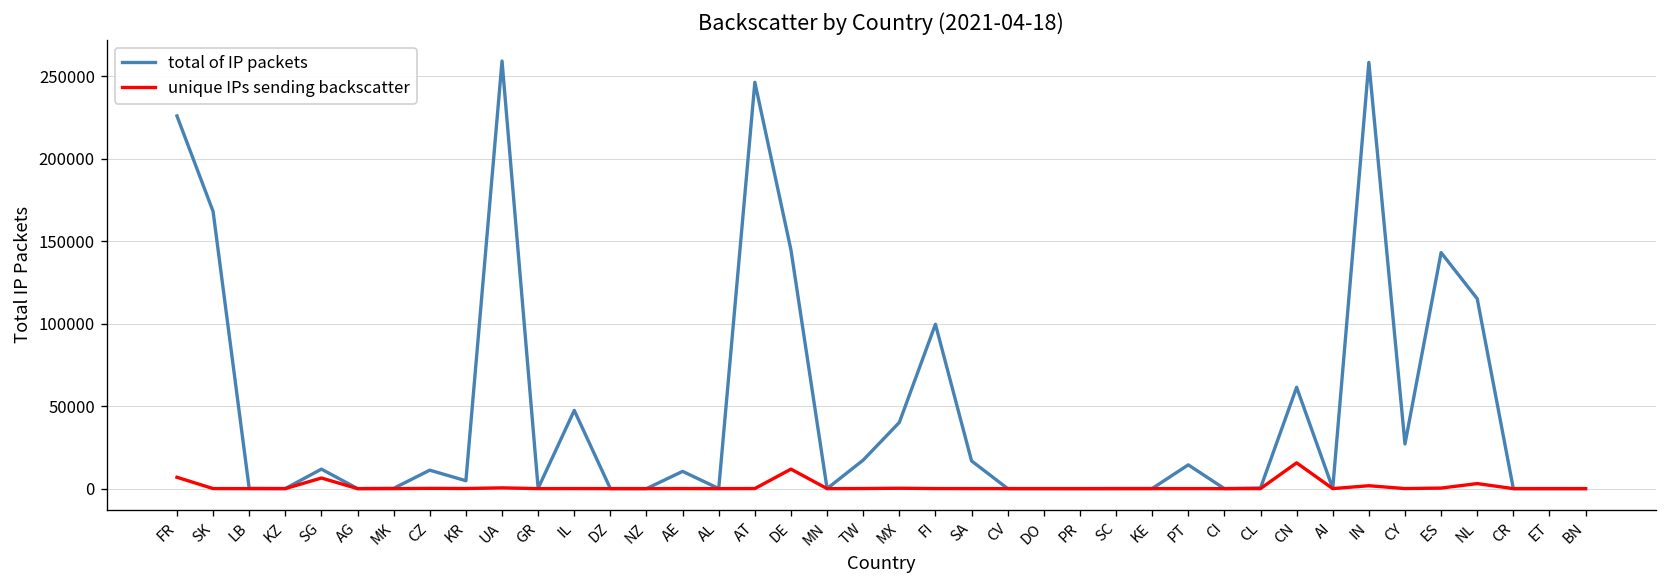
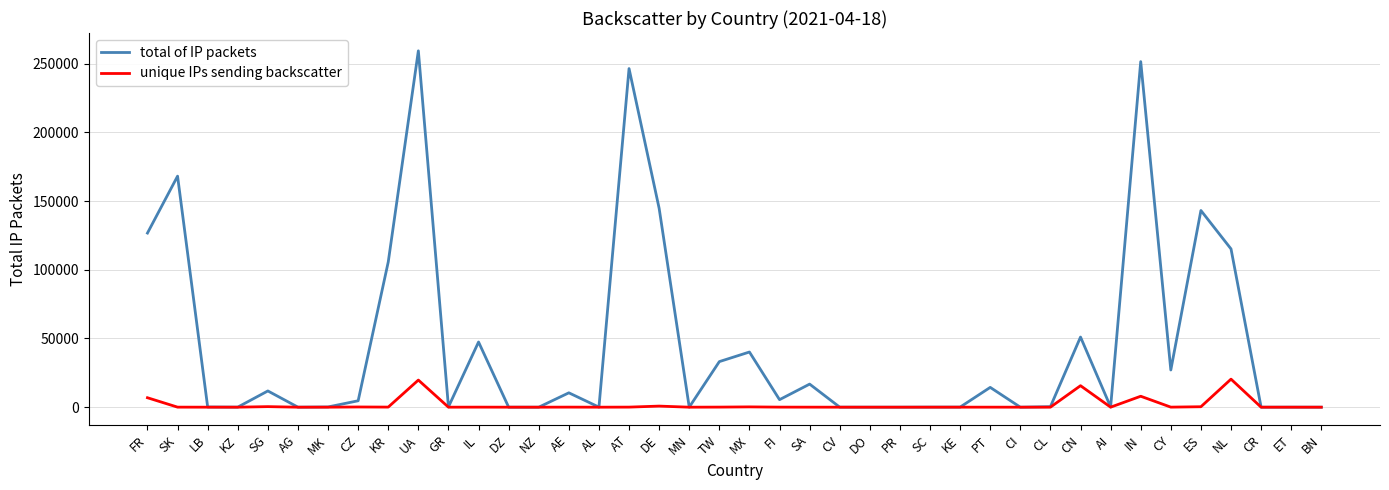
total of IP packets, FR: 226000 -> 127000
unique IPs sending backscatter, SG: 6000 -> 0
total of IP packets, CZ: 11000 -> 5000
total of IP packets, KR: 5000 -> 106000
unique IPs sending backscatter, UA: 0 -> 20000
unique IPs sending backscatter, DE: 12000 -> 1000
total of IP packets, TW: 17000 -> 33000
total of IP packets, FI: 100000 -> 5000
total of IP packets, CN: 61000 -> 51000
total of IP packets, IN: 258000 -> 251000
unique IPs sending backscatter, IN: 2000 -> 8000
unique IPs sending backscatter, NL: 3000 -> 20000
